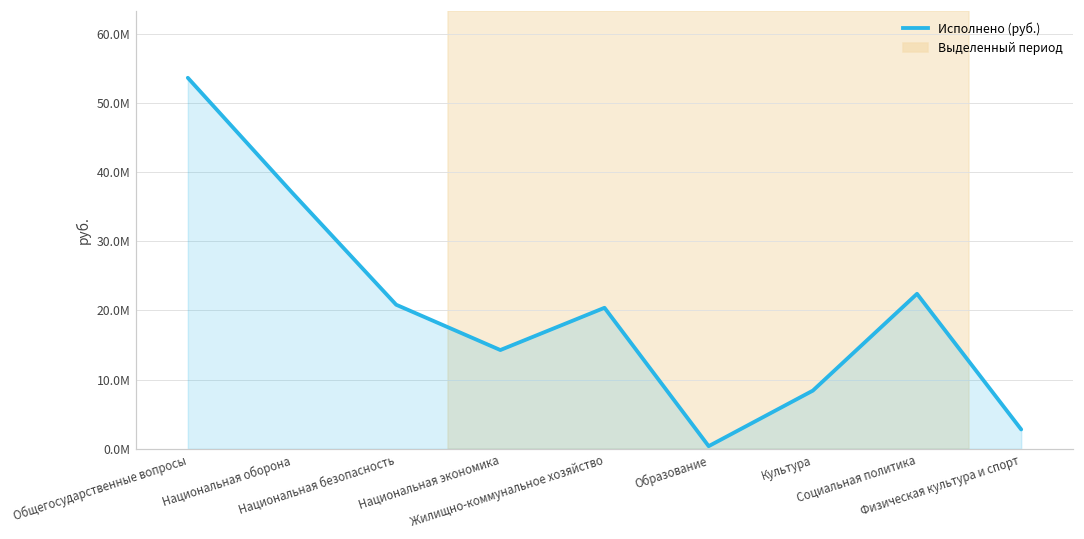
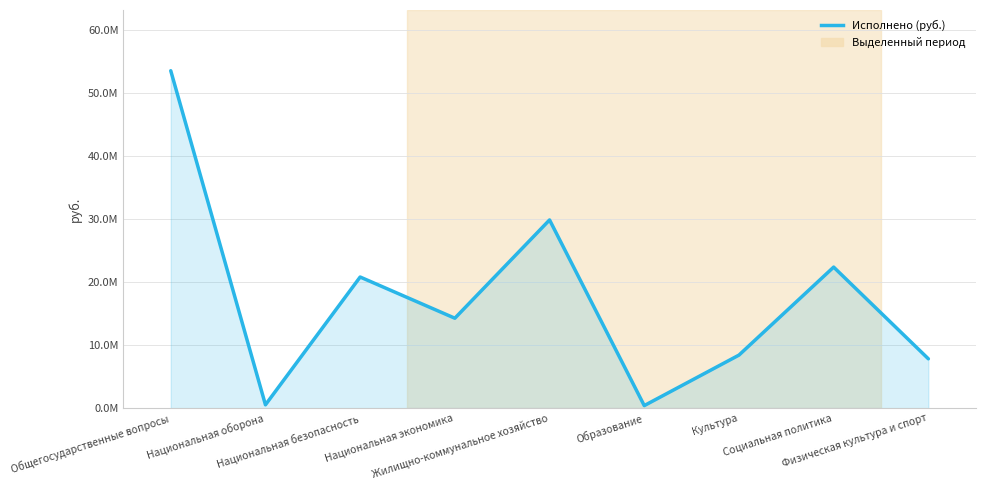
Национальная оборона: 37000000 -> 1000000
Жилищно-коммунальное хозяйство: 20000000 -> 30000000
Физическая культура и спорт: 3000000 -> 8000000
